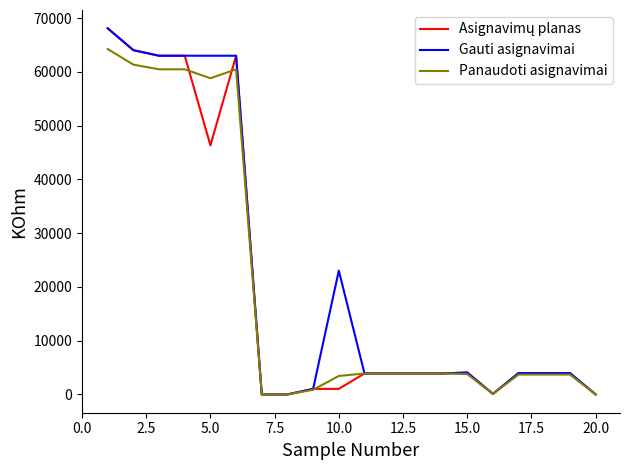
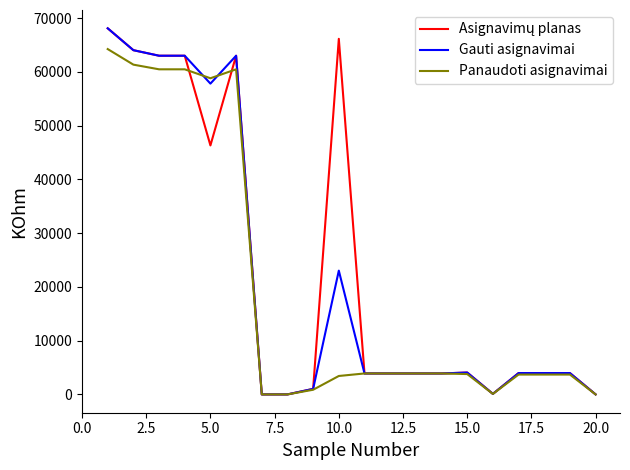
Gauti asignavimai, 5.0: 63000 -> 58000
Asignavimų planas, 10.0: 1000 -> 66000
